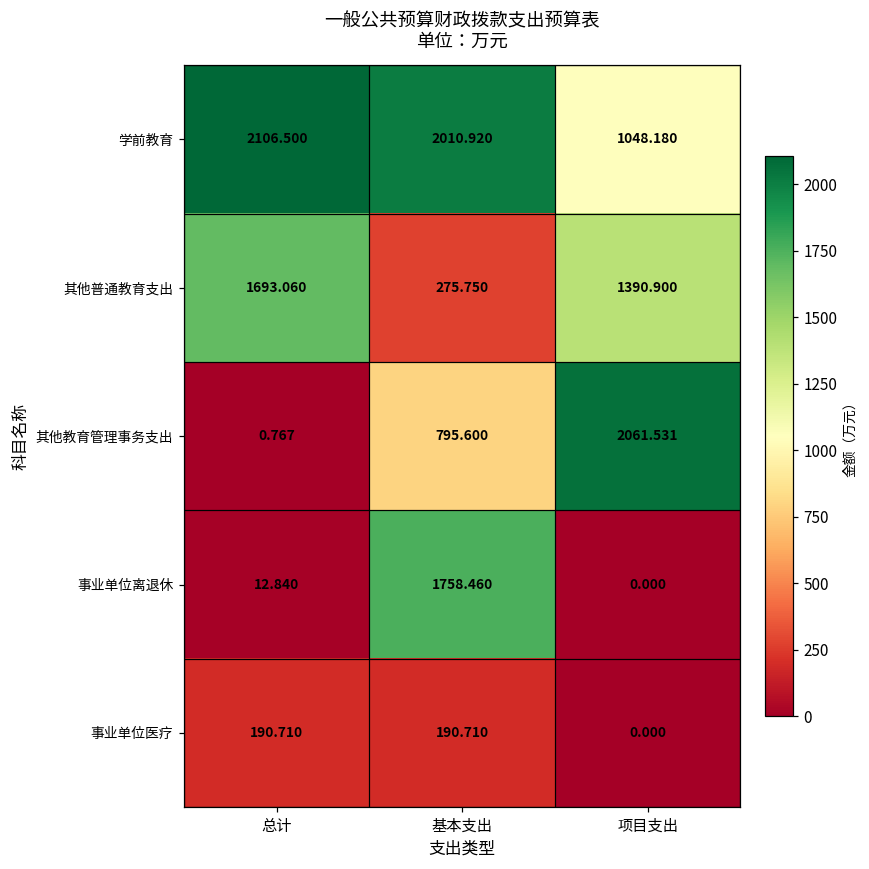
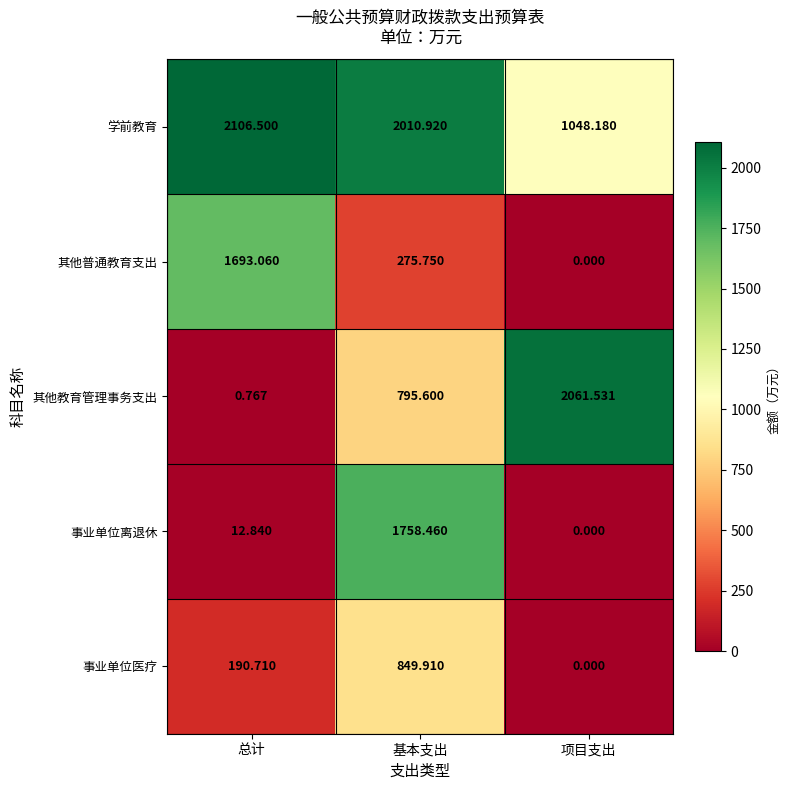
其他普通教育支出, 项目支出: 1390.900 -> 0.000
事业单位医疗, 基本支出: 190.710 -> 849.910
